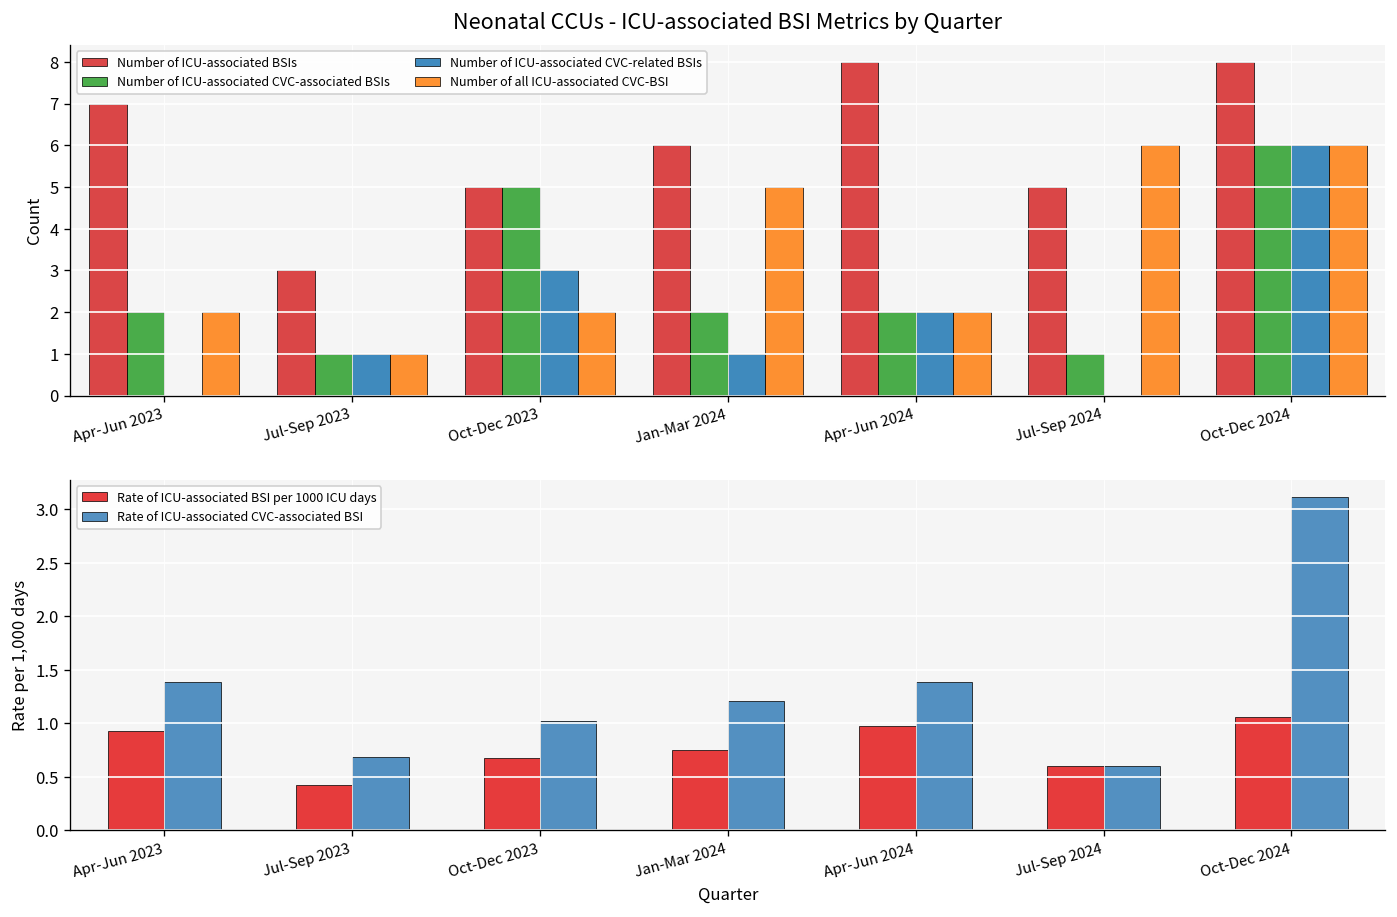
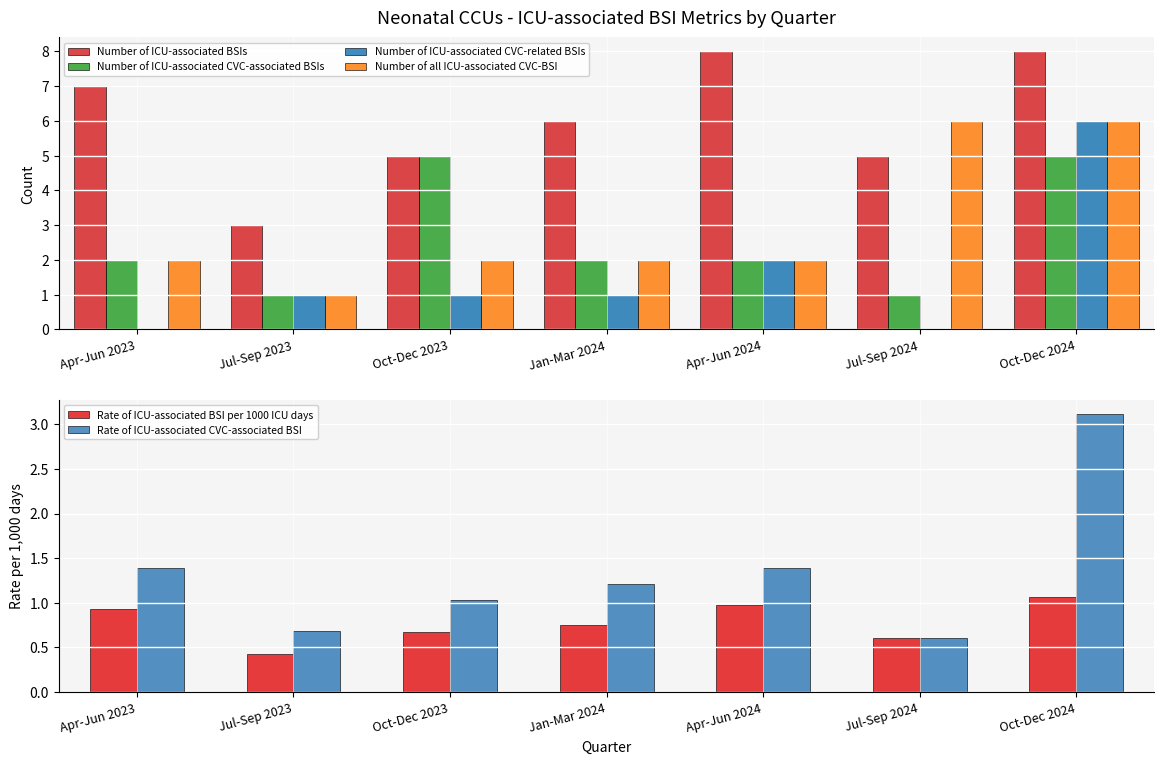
Neonatal CCUs - ICU-associated BSI Metrics by Quarter, Number of ICU-associated CVC-related BSIs, Oct-Dec 2023: 3 -> 1
Neonatal CCUs - ICU-associated BSI Metrics by Quarter, Number of all ICU-associated CVC-BSI, Jan-Mar 2024: 5 -> 2
Neonatal CCUs - ICU-associated BSI Metrics by Quarter, Number of ICU-associated CVC-associated BSIs, Oct-Dec 2024: 6 -> 5
